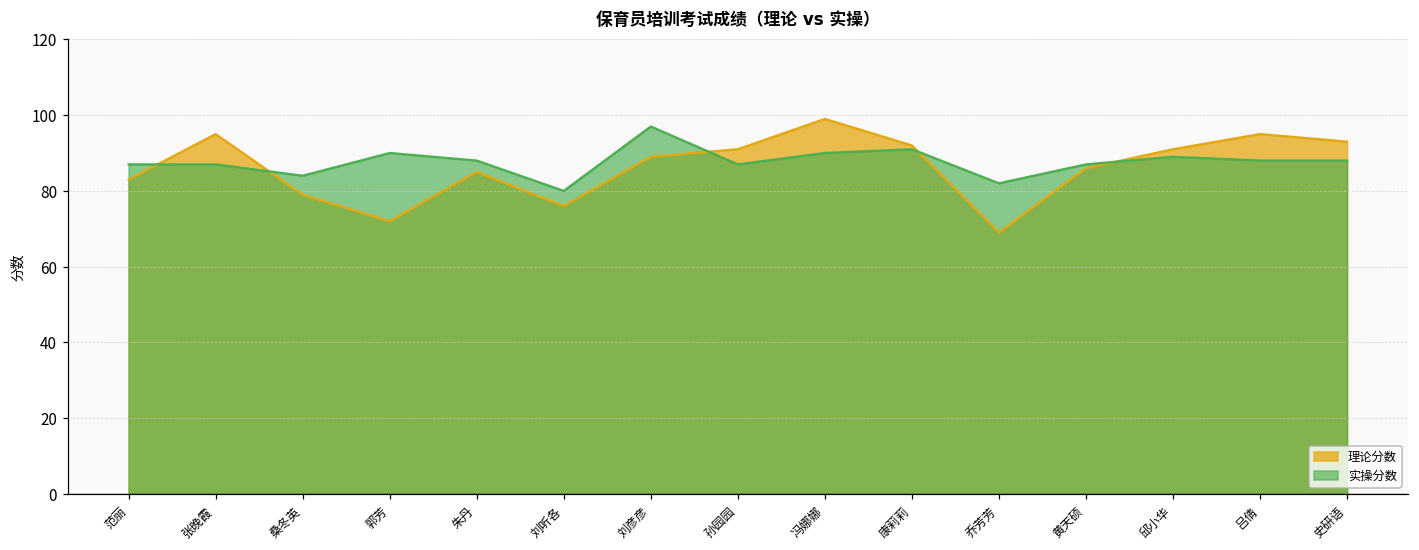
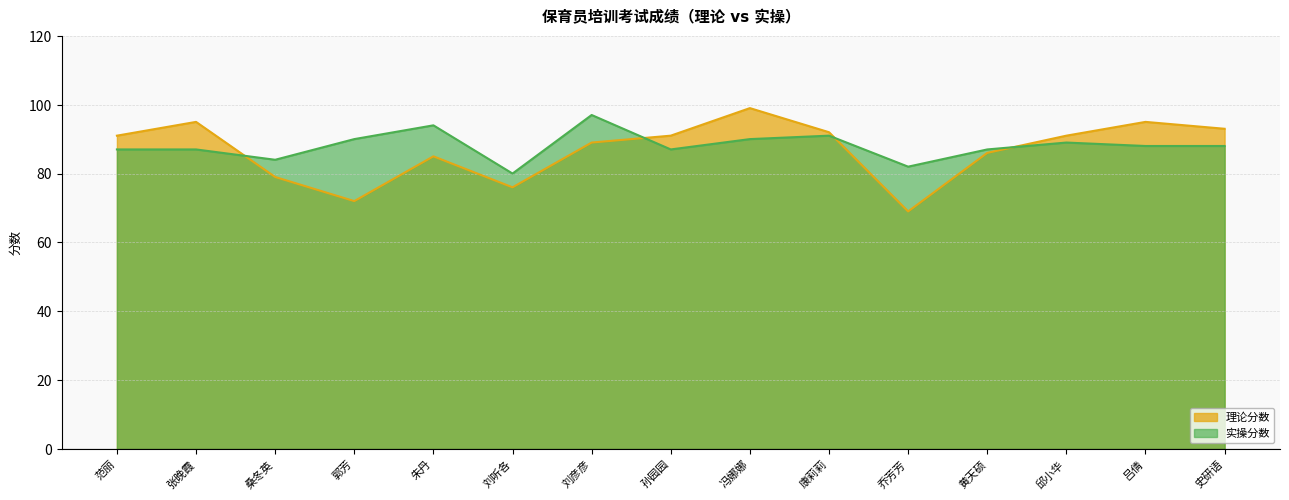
理论分数, 范丽: 83 -> 91
实操分数, 朱丹: 88 -> 94
